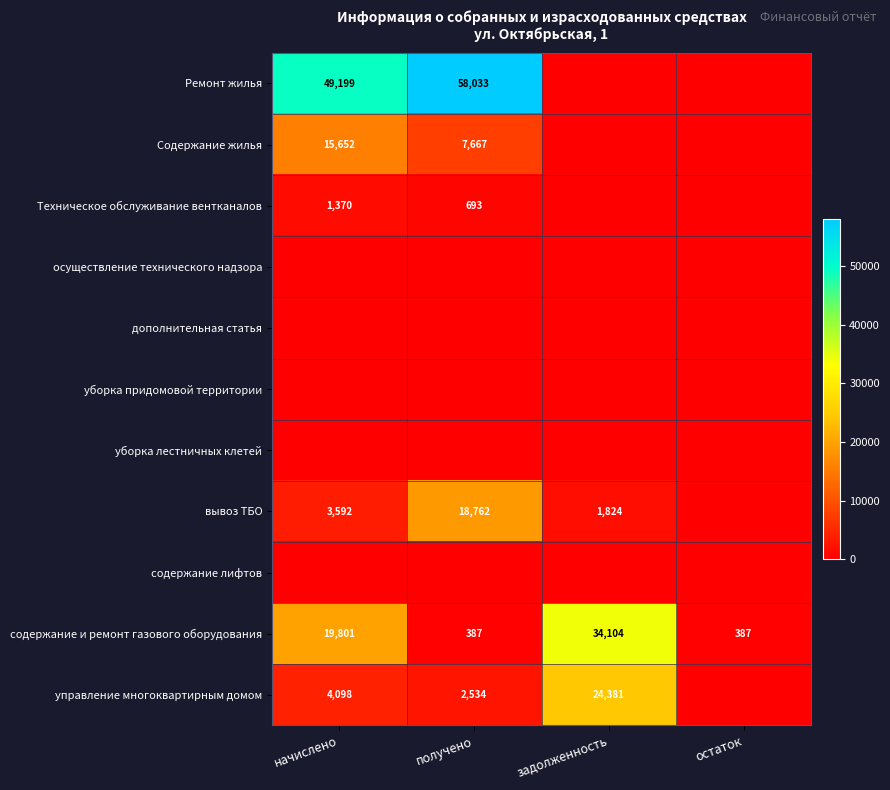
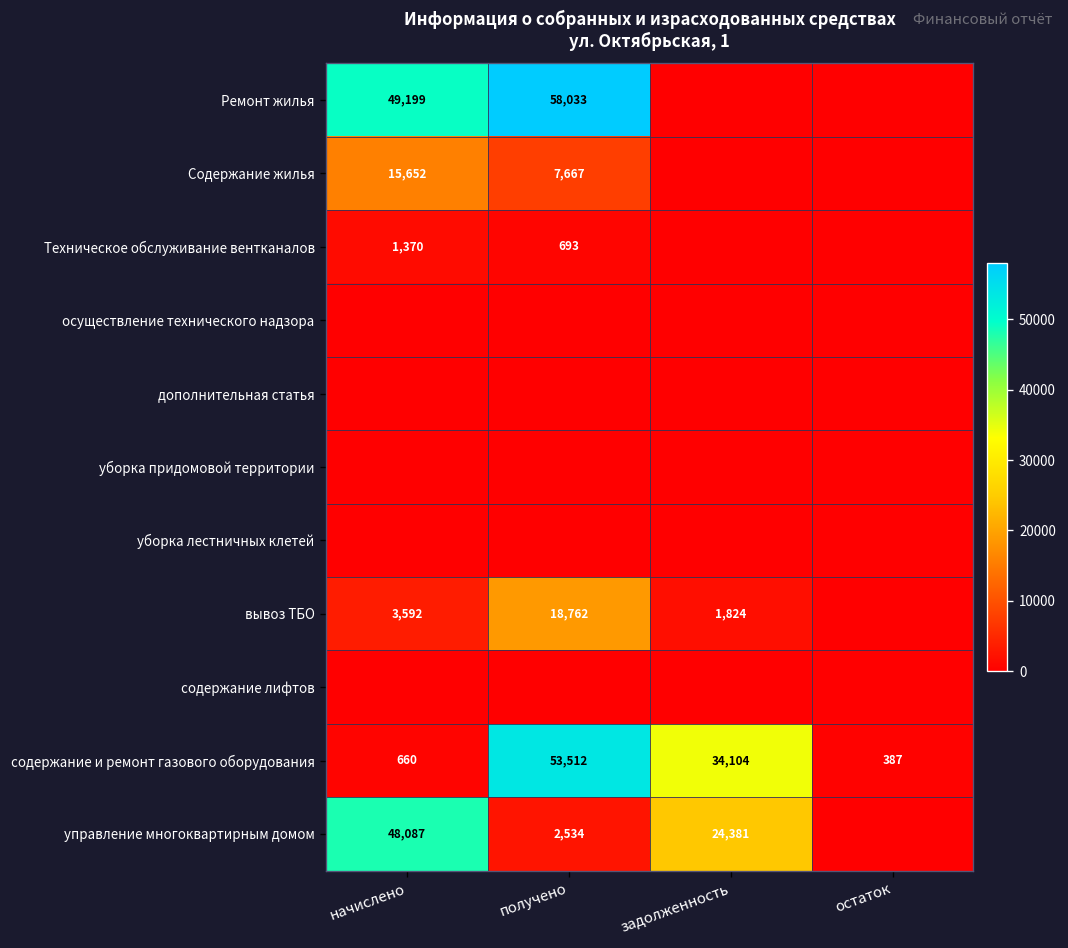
содержание и ремонт газового оборудования, начислено: 19,801 -> 660
содержание и ремонт газового оборудования, получено: 387 -> 53,512
управление многоквартирным домом, начислено: 4,098 -> 48,087
